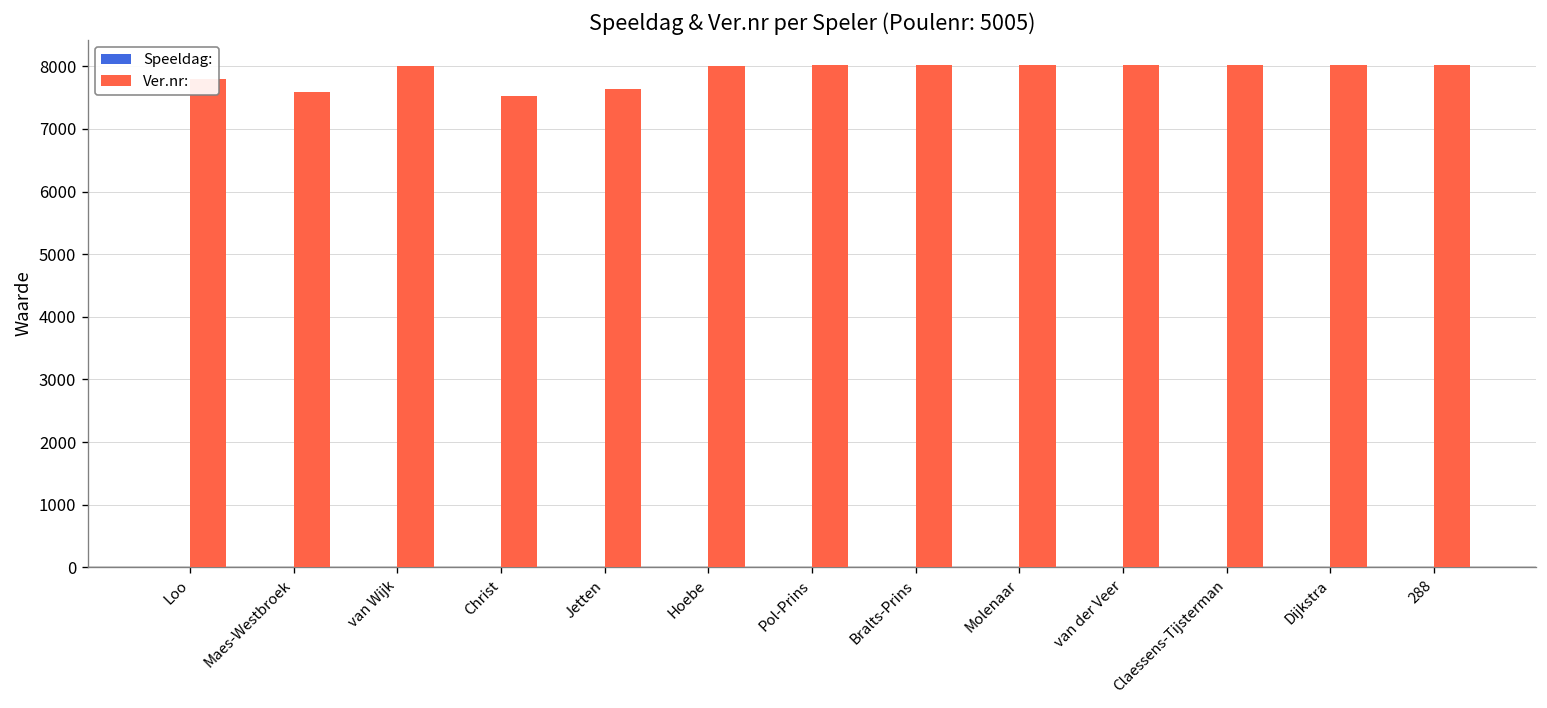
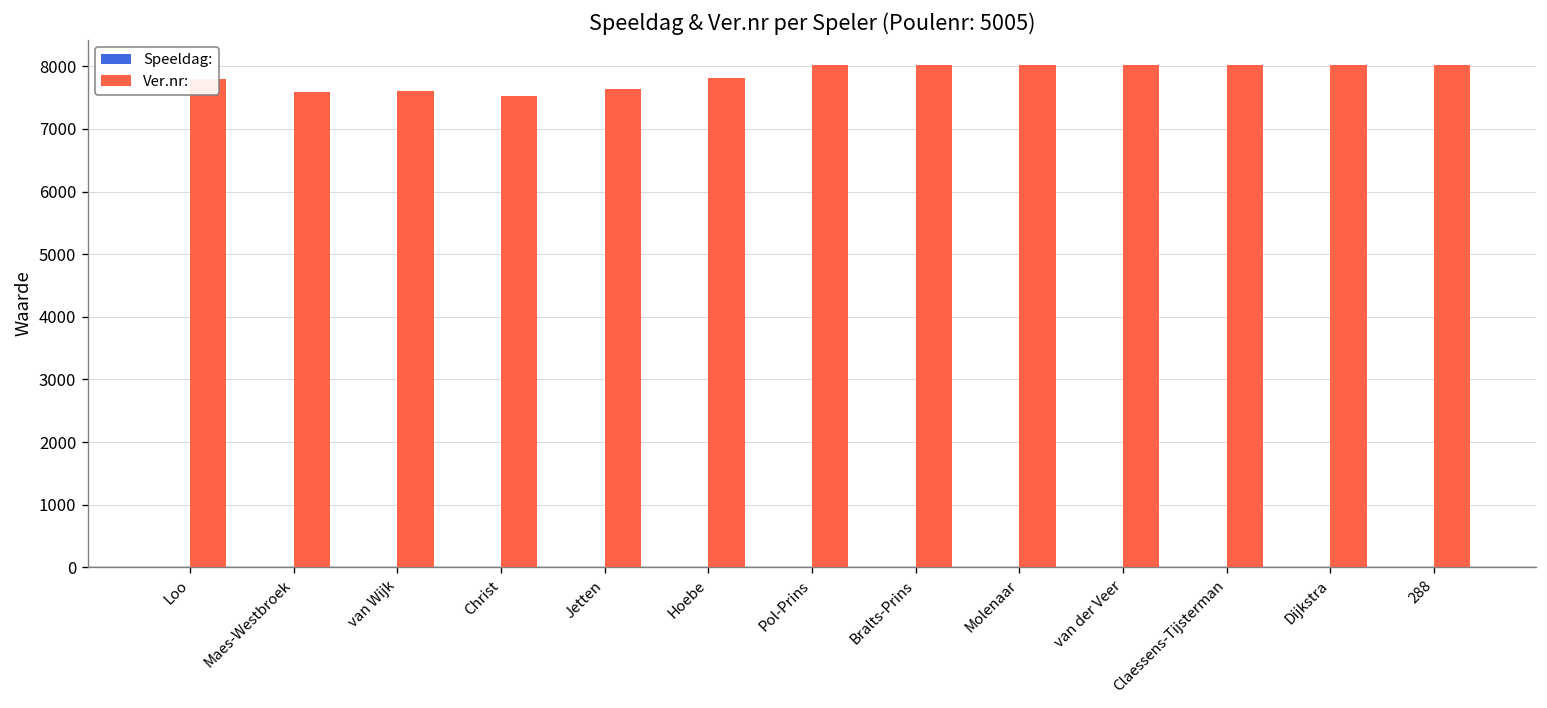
Ver.nr:, van Wijk: 8000 -> 7600
Ver.nr:, Hoebe: 8000 -> 7800
